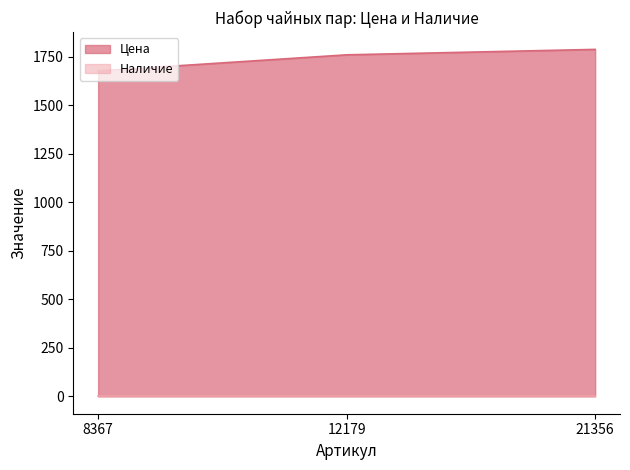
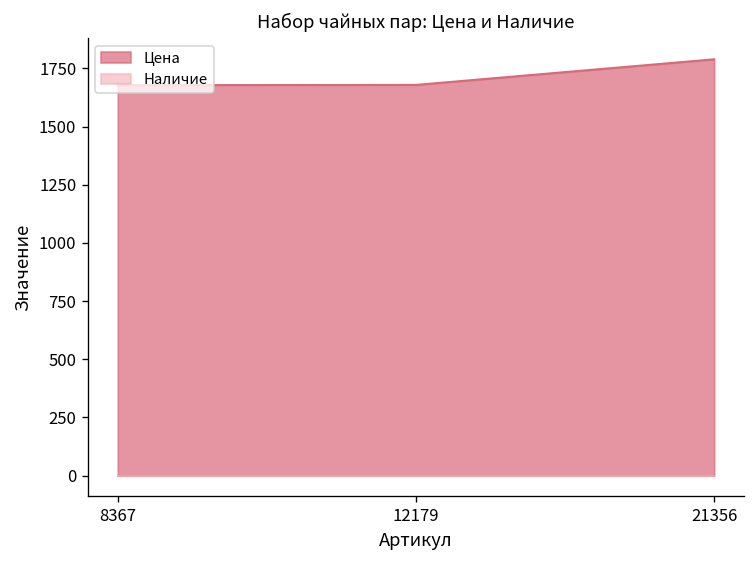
Цена, 12179: 1760 -> 1680
